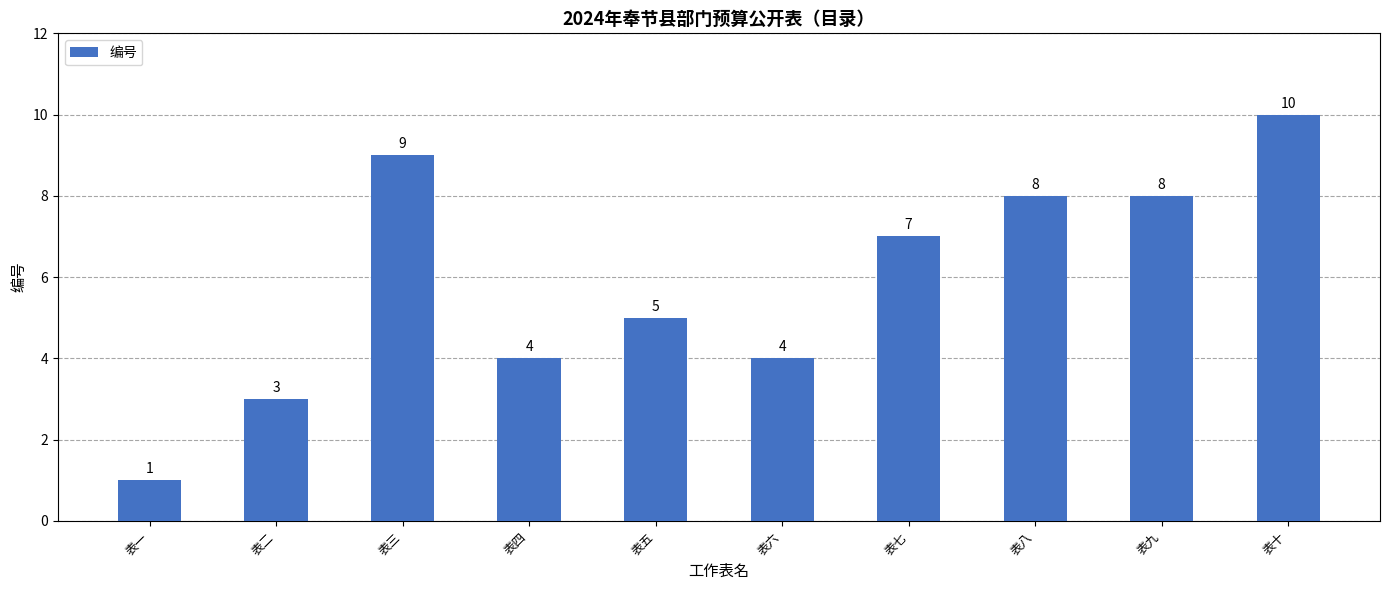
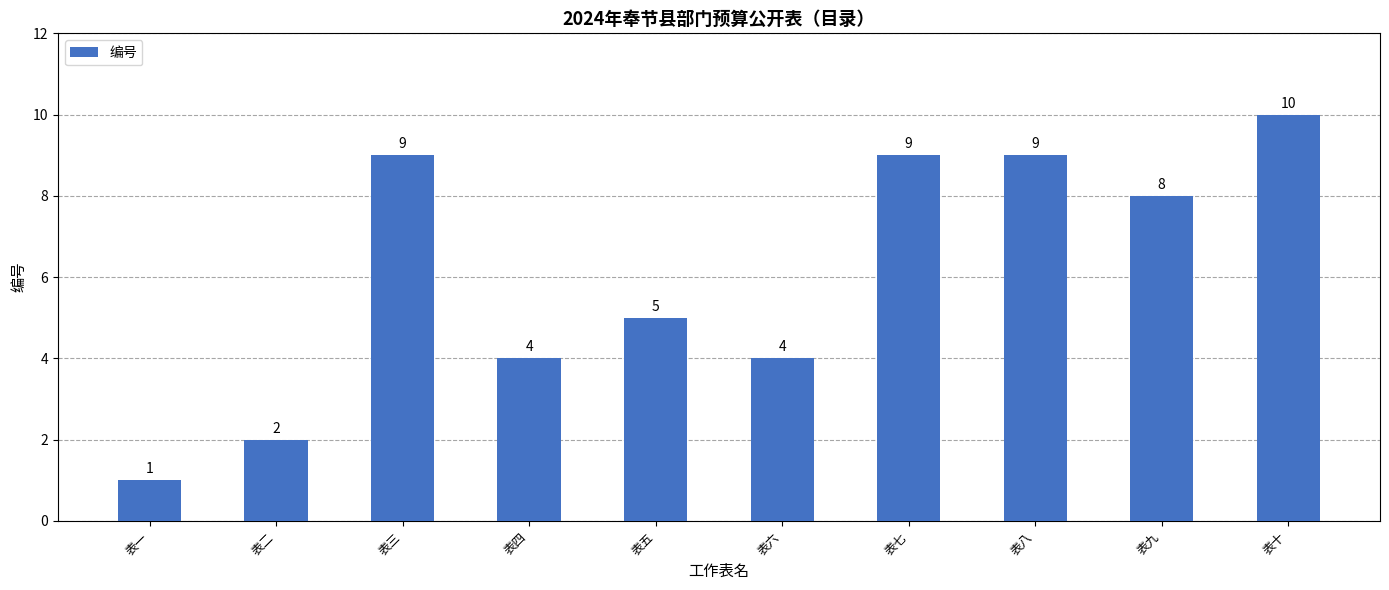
表二: 3 -> 2
表七: 7 -> 9
表八: 8 -> 9
